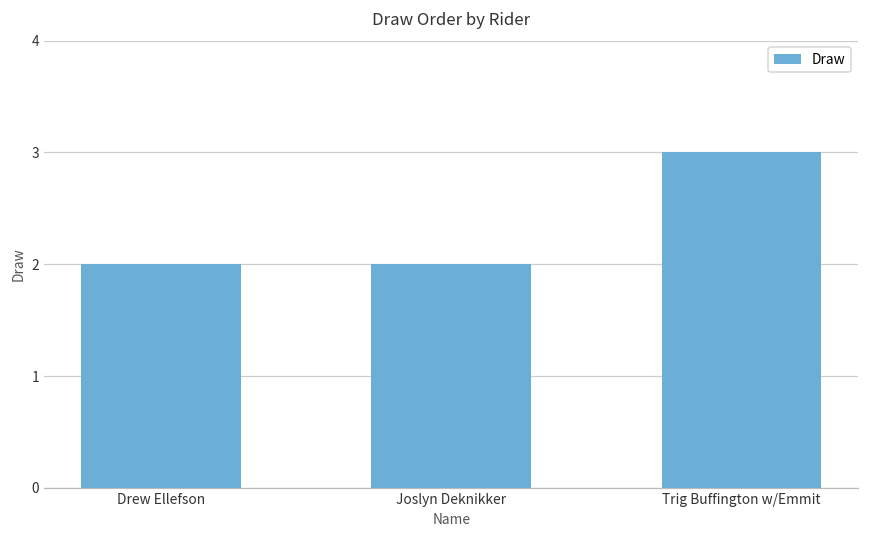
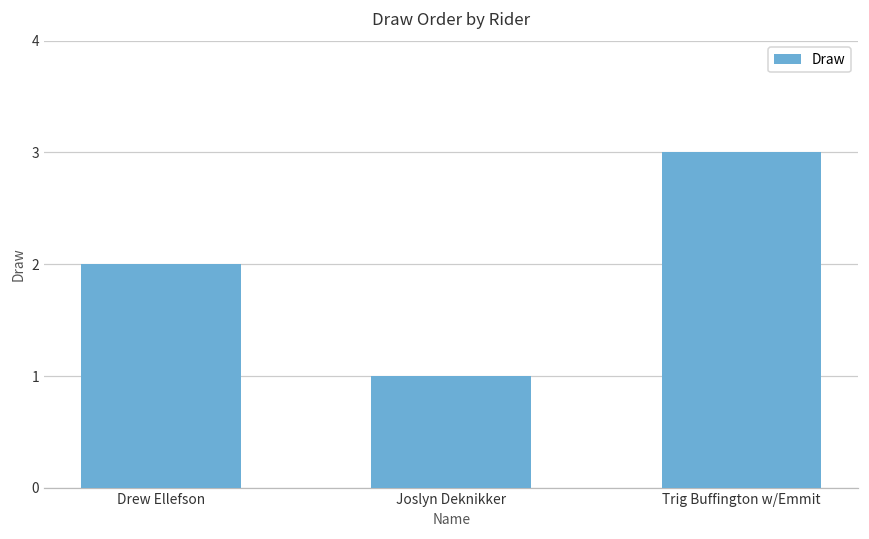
Joslyn Deknikker: 2 -> 1
